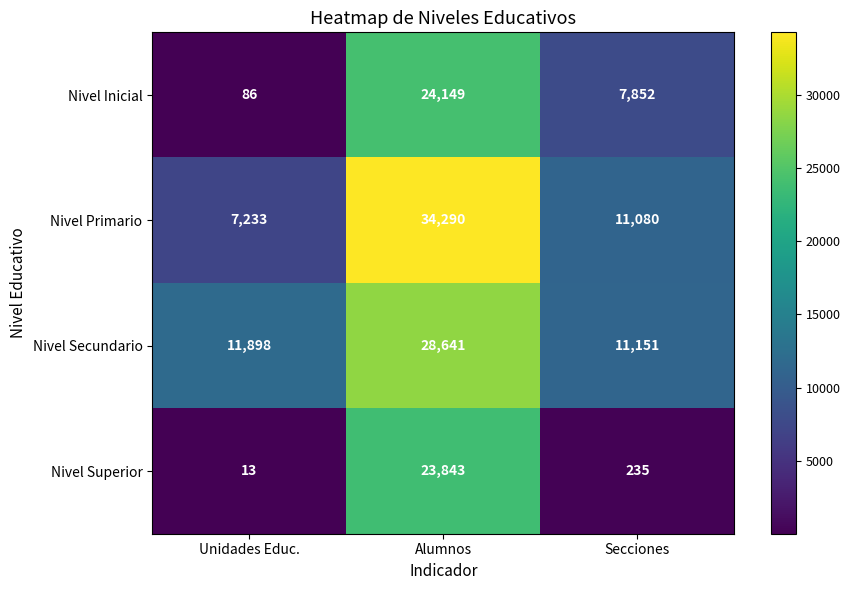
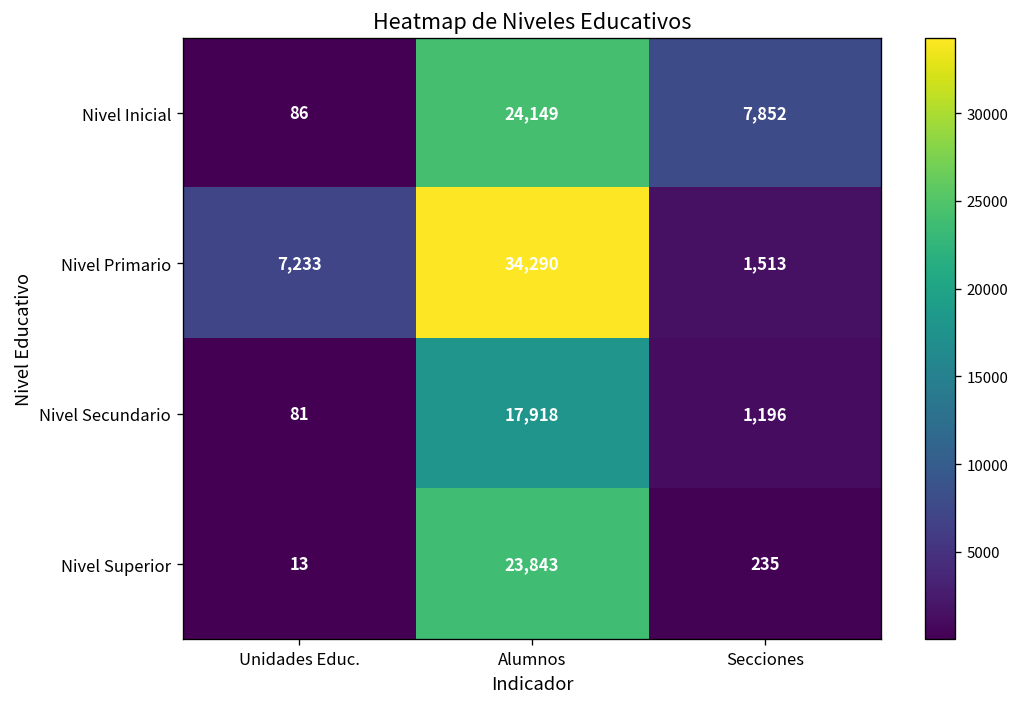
Nivel Primario, Secciones: 11,080 -> 1,513
Nivel Secundario, Unidades Educ.: 11,898 -> 81
Nivel Secundario, Alumnos: 28,641 -> 17,918
Nivel Secundario, Secciones: 11,151 -> 1,196
